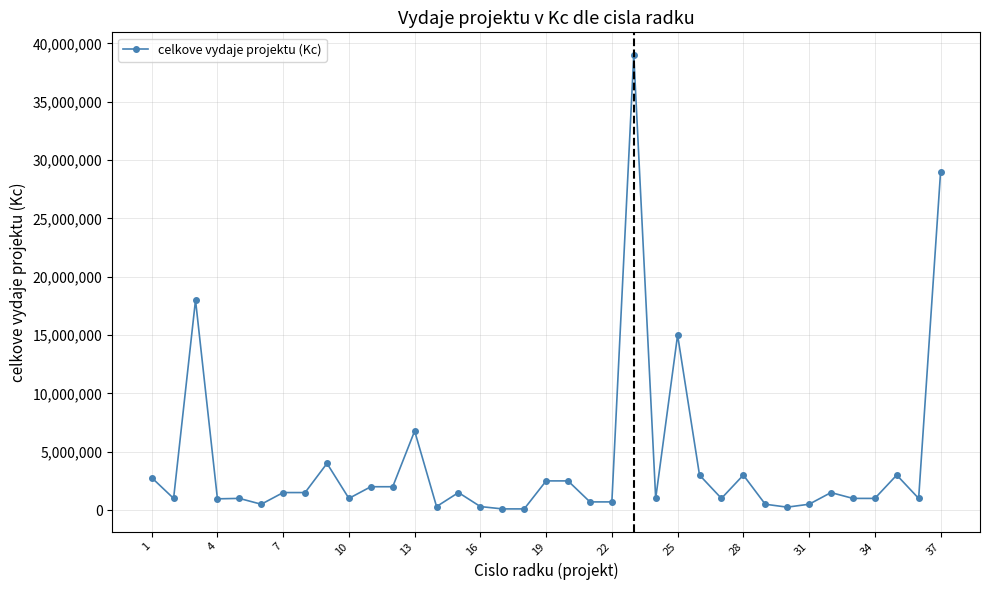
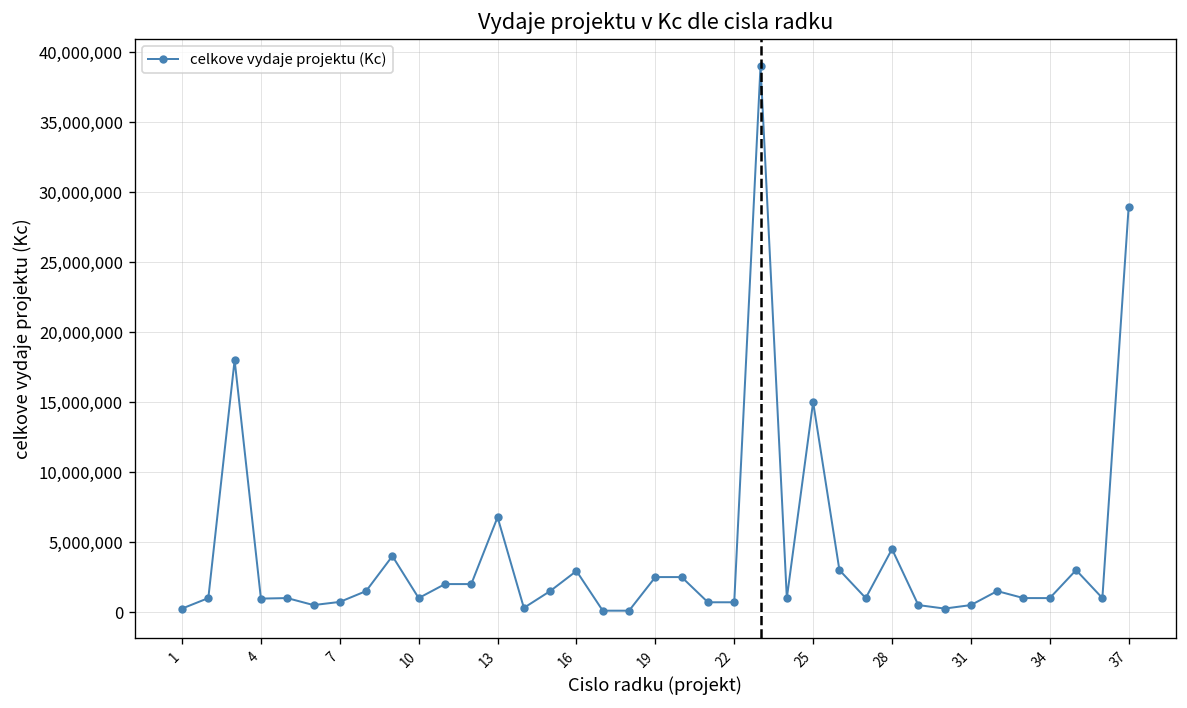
1: 2,800,000 -> 300,000
7: 1,500,000 -> 700,000
16: 300,000 -> 2,900,000
28: 3,000,000 -> 4,500,000
